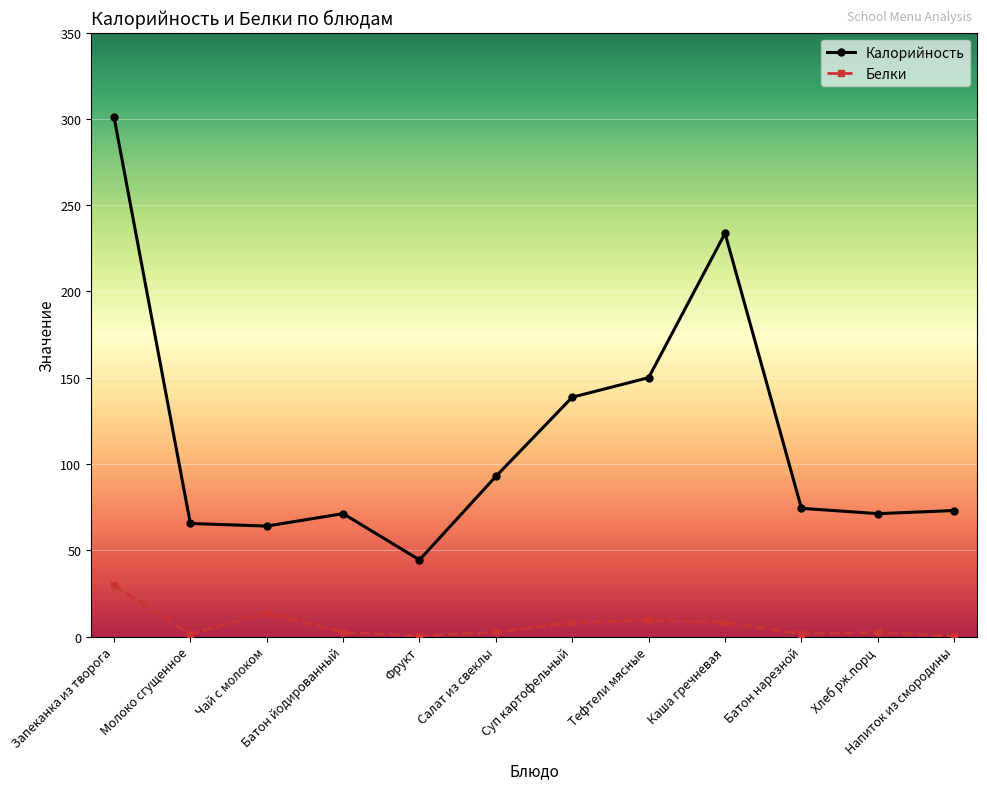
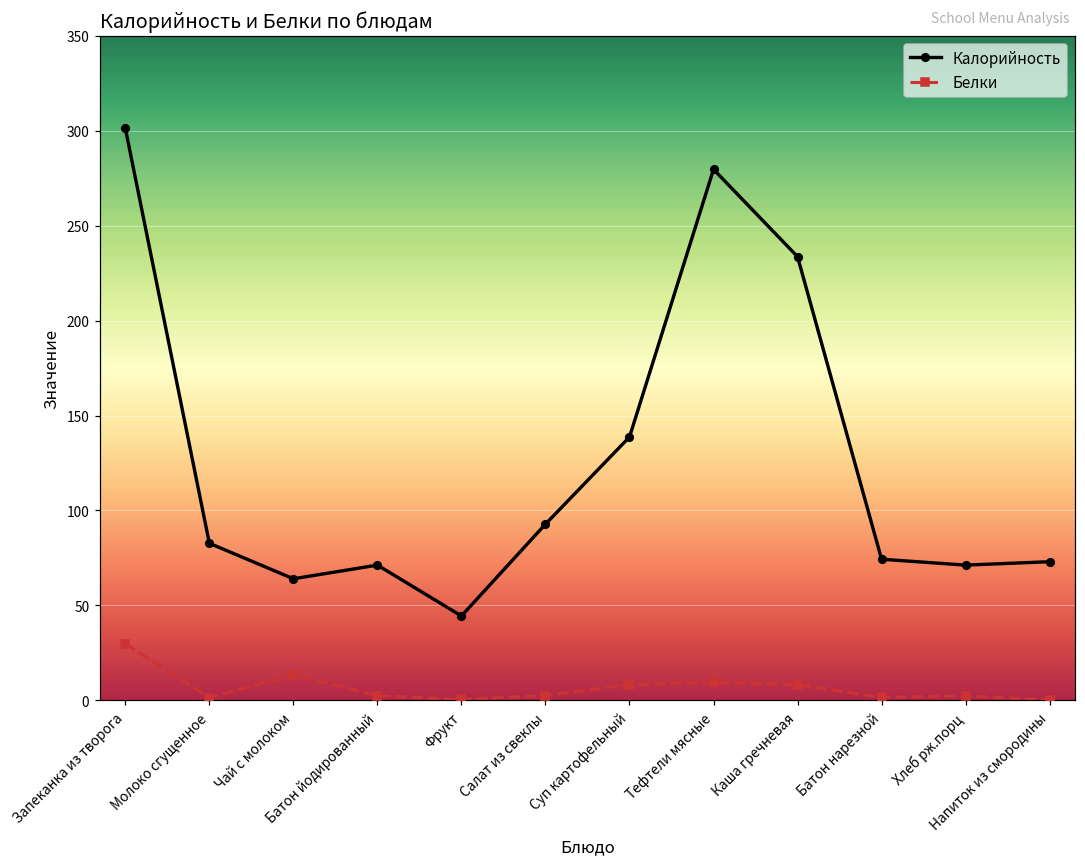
Калорийность, Молоко сгущенное: 66 -> 83
Калорийность, Тефтели мясные: 150 -> 280
